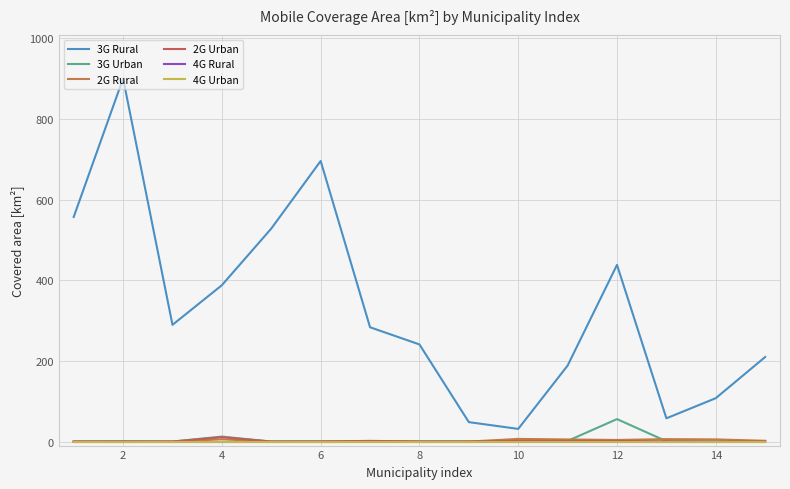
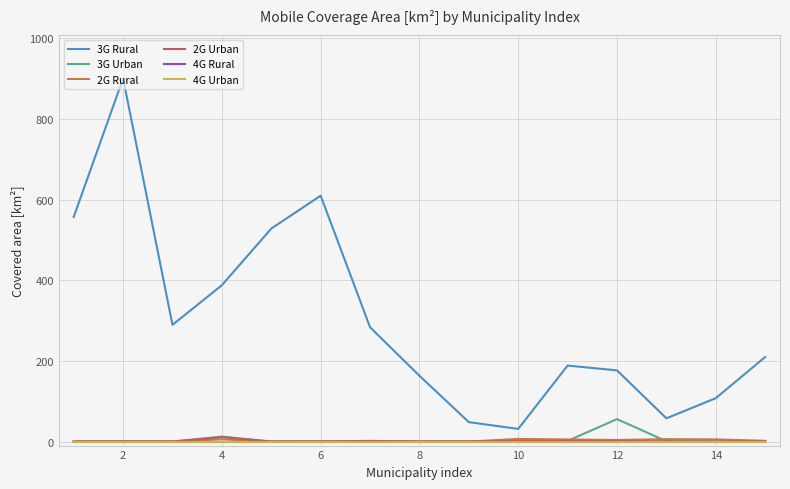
3G Rural, 6: 700 -> 610
3G Rural, 8: 240 -> 160
3G Rural, 12: 440 -> 180
